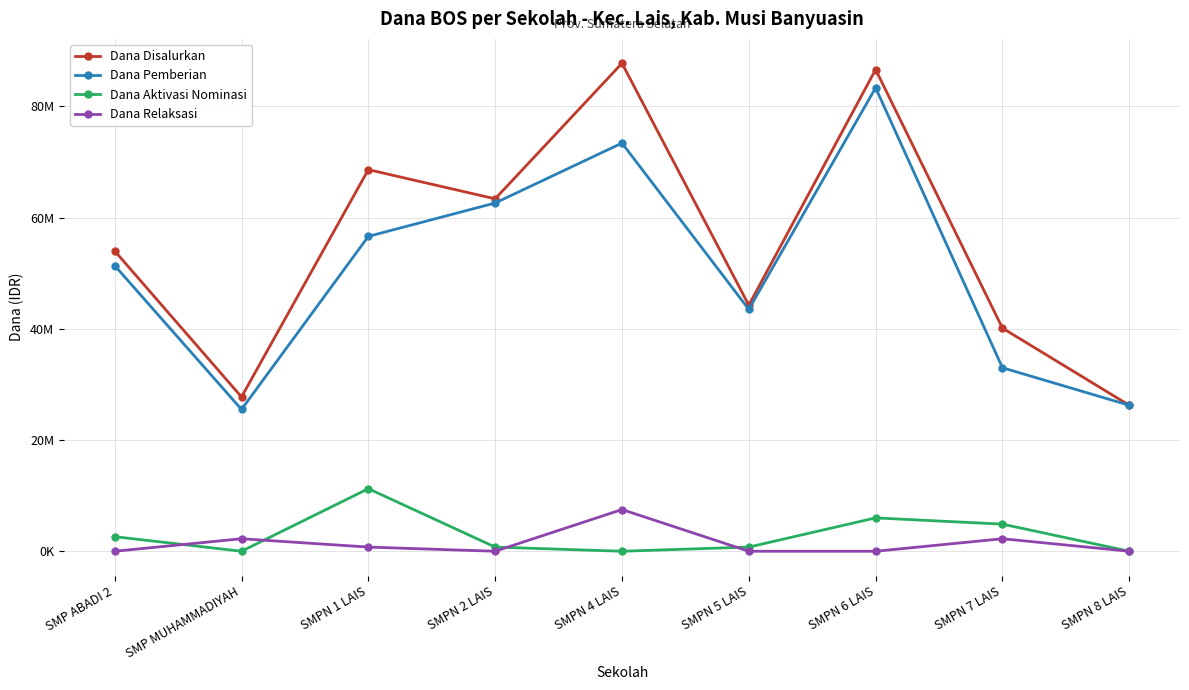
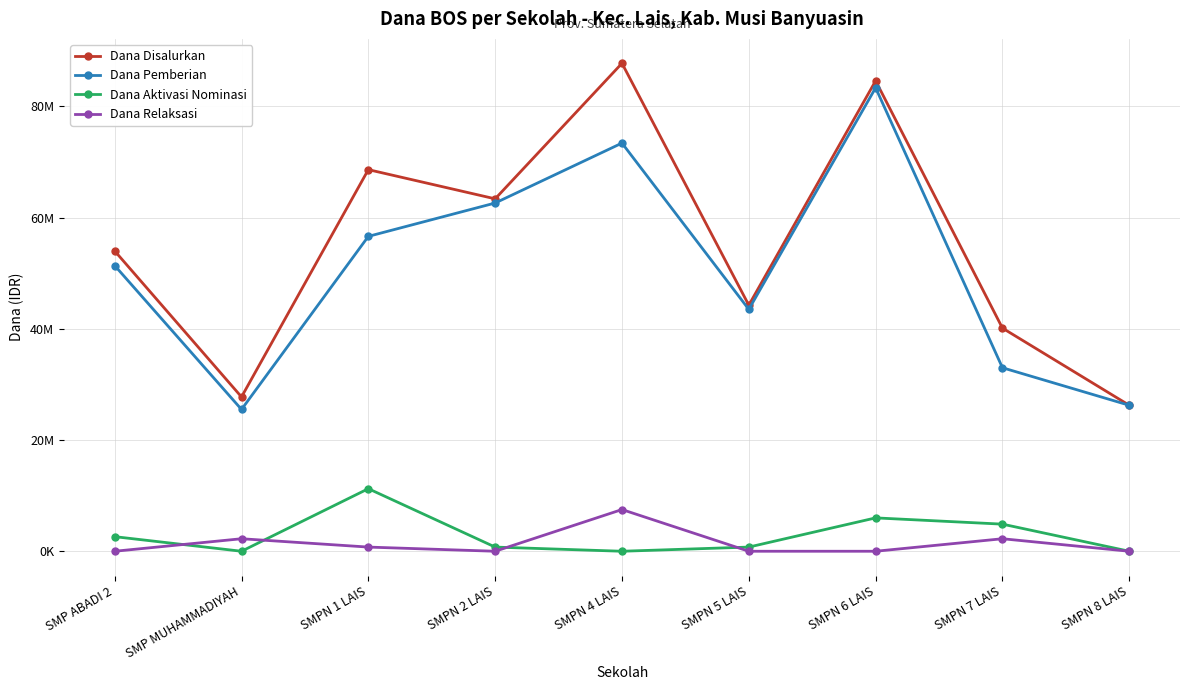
Dana Disalurkan, SMPN 6 LAIS: 87000000 -> 85000000
